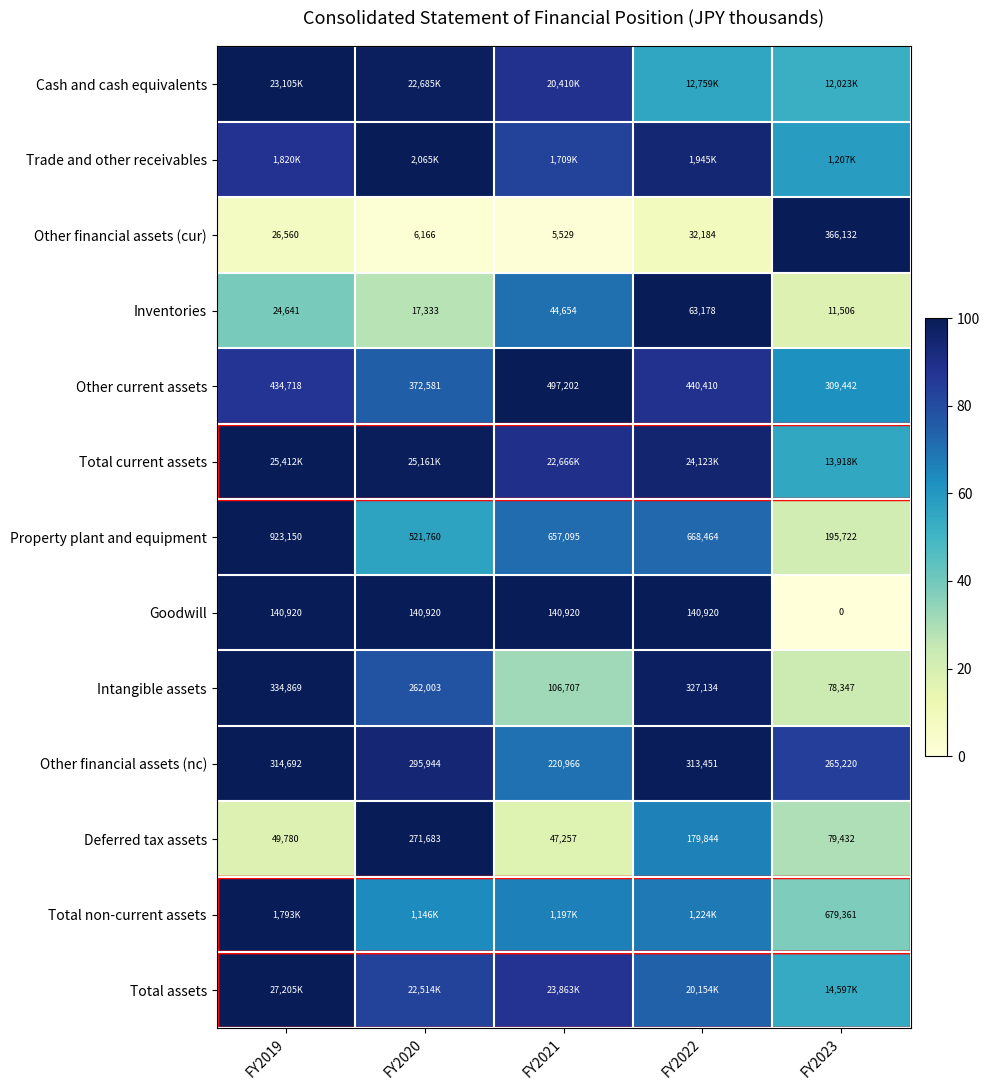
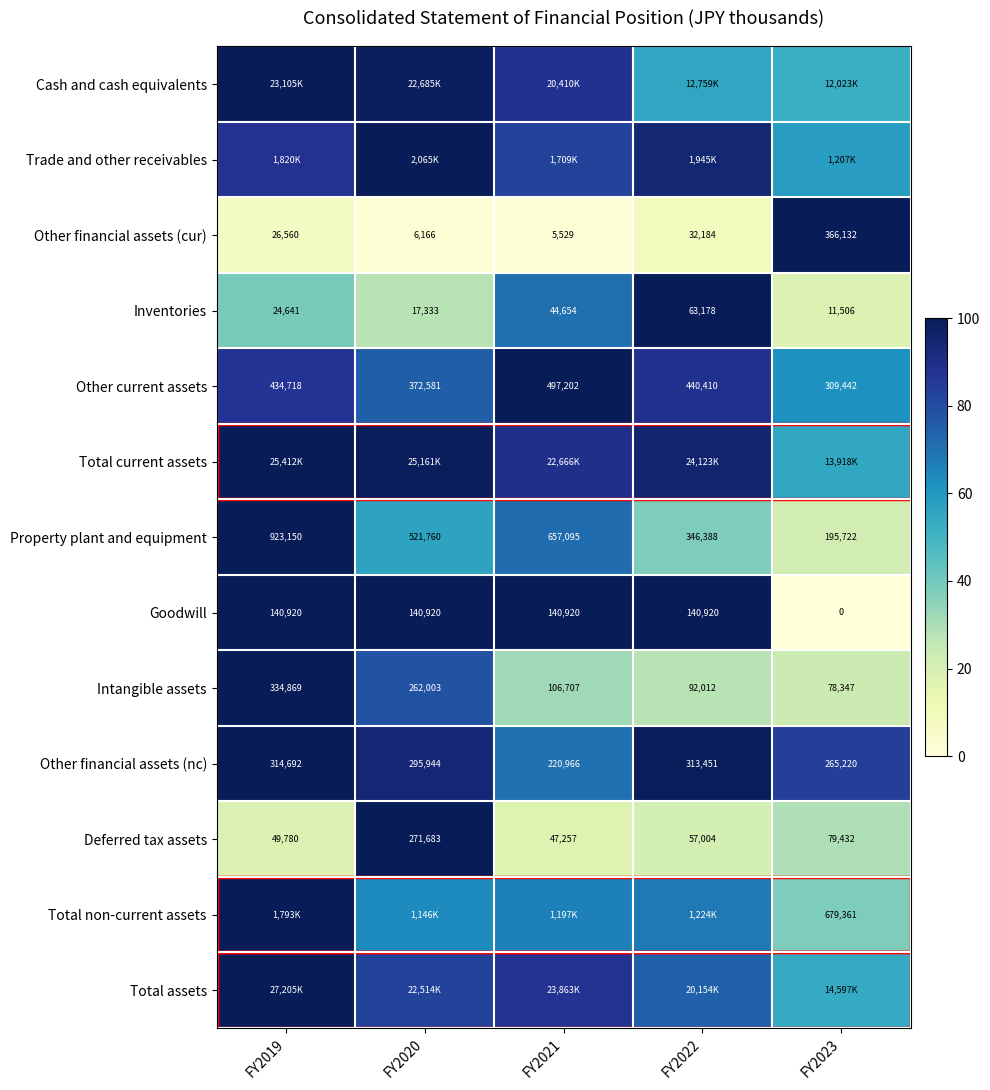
Property plant and equipment, FY2022: 668,464 -> 346,388
Intangible assets, FY2022: 327,134 -> 92,012
Deferred tax assets, FY2022: 179,844 -> 57,004
